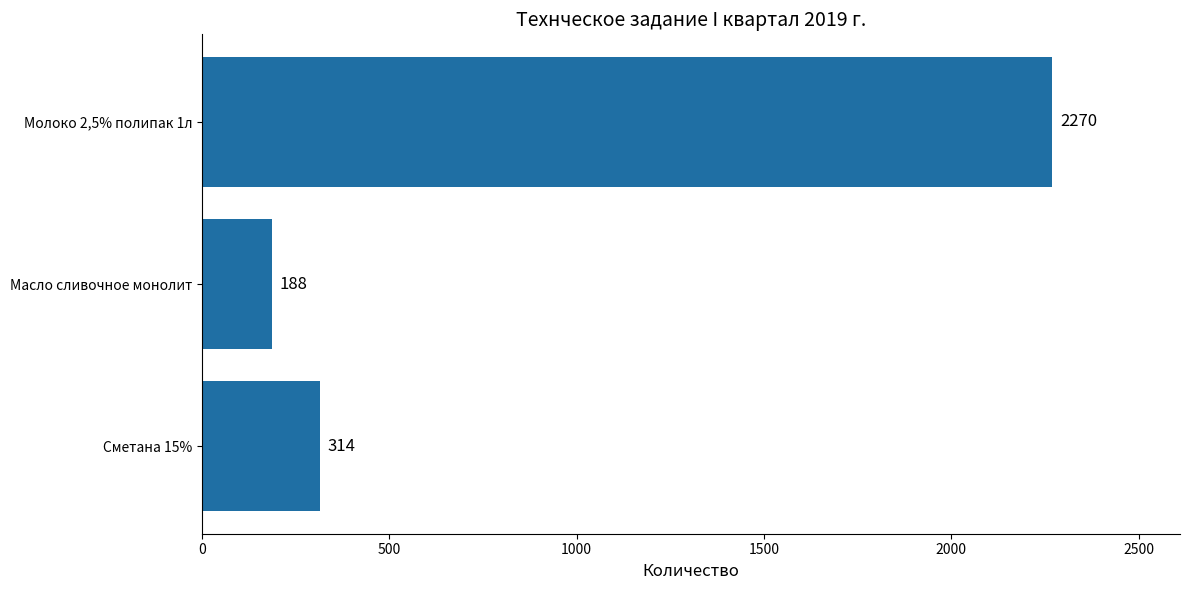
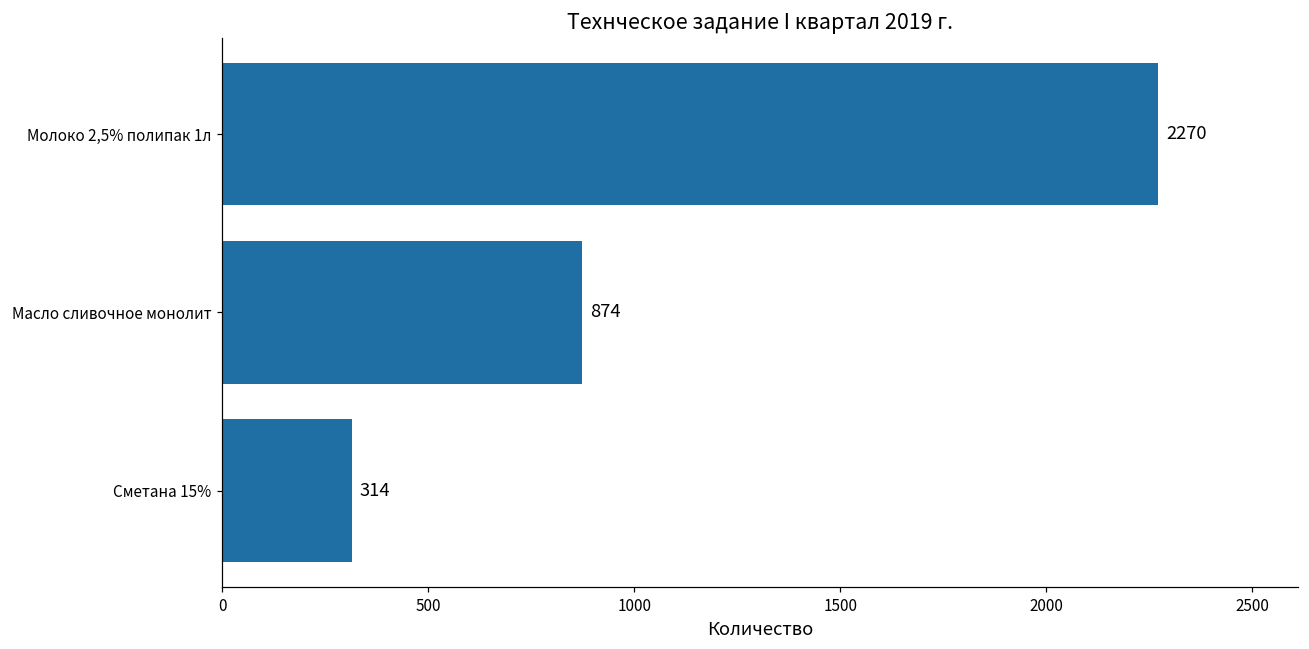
Масло сливочное монолит: 188 -> 874
